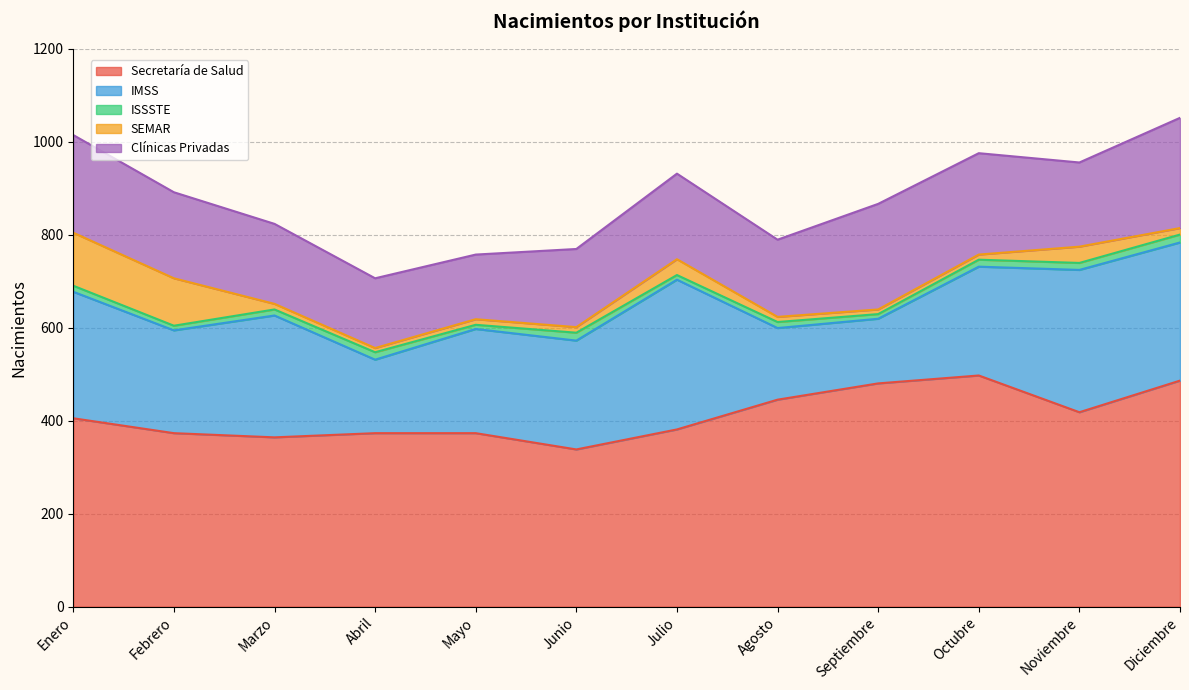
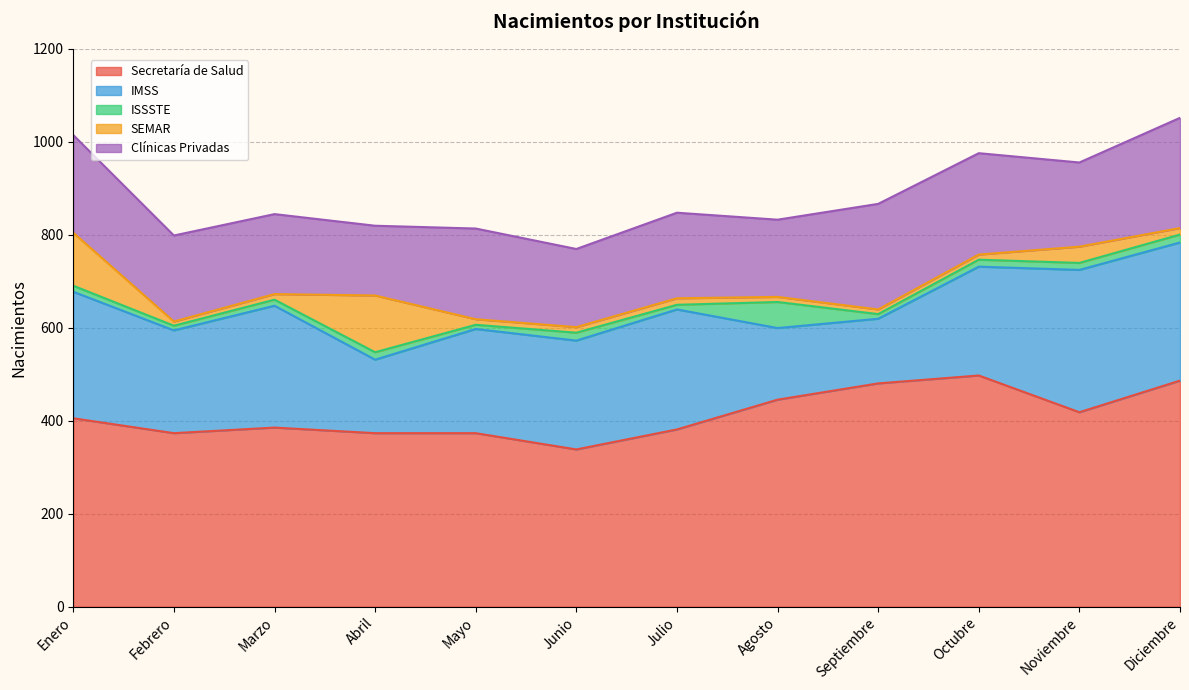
SEMAR, Febrero: 100 -> 10
Secretaría de Salud, Marzo: 360 -> 390
SEMAR, Abril: 10 -> 120
Clínicas Privadas, Mayo: 140 -> 200
IMSS, Julio: 320 -> 260
SEMAR, Julio: 30 -> 10
ISSSTE, Agosto: 10 -> 60
